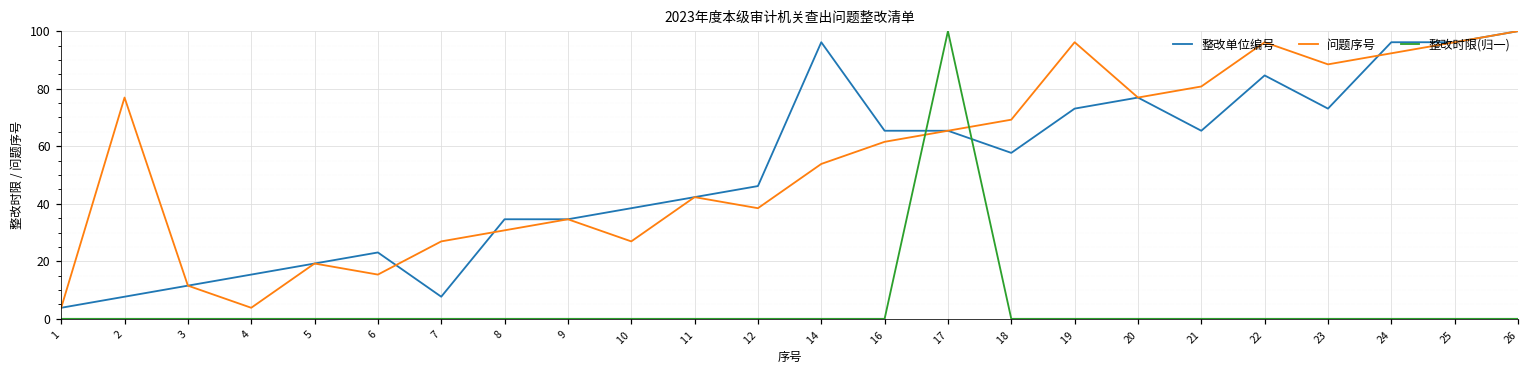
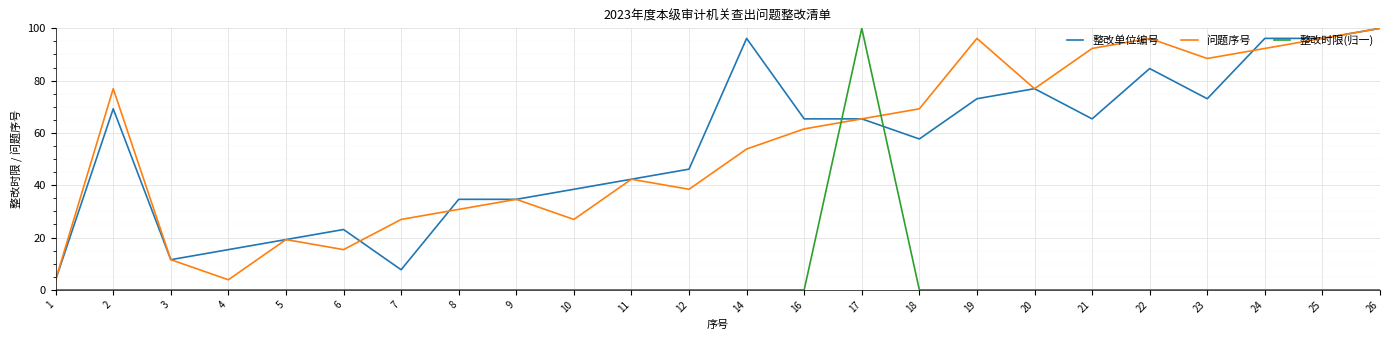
整改单位编号, 2: 8 -> 69
问题序号, 21: 81 -> 92
